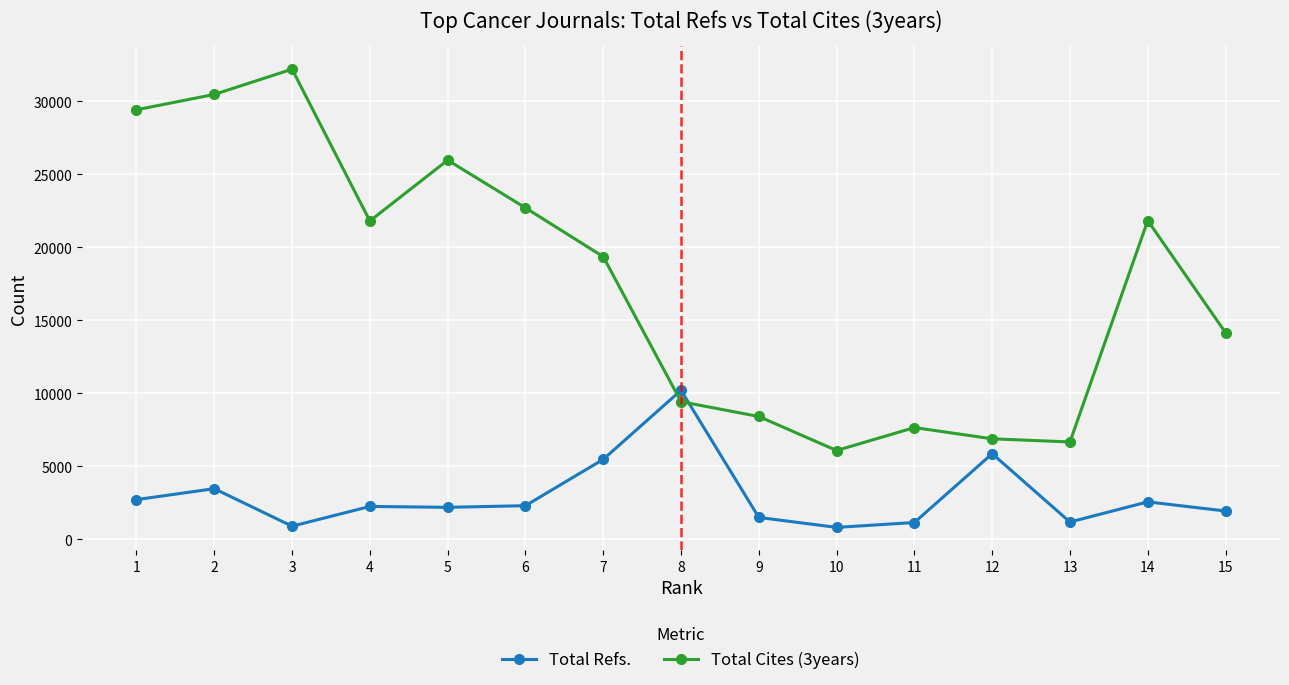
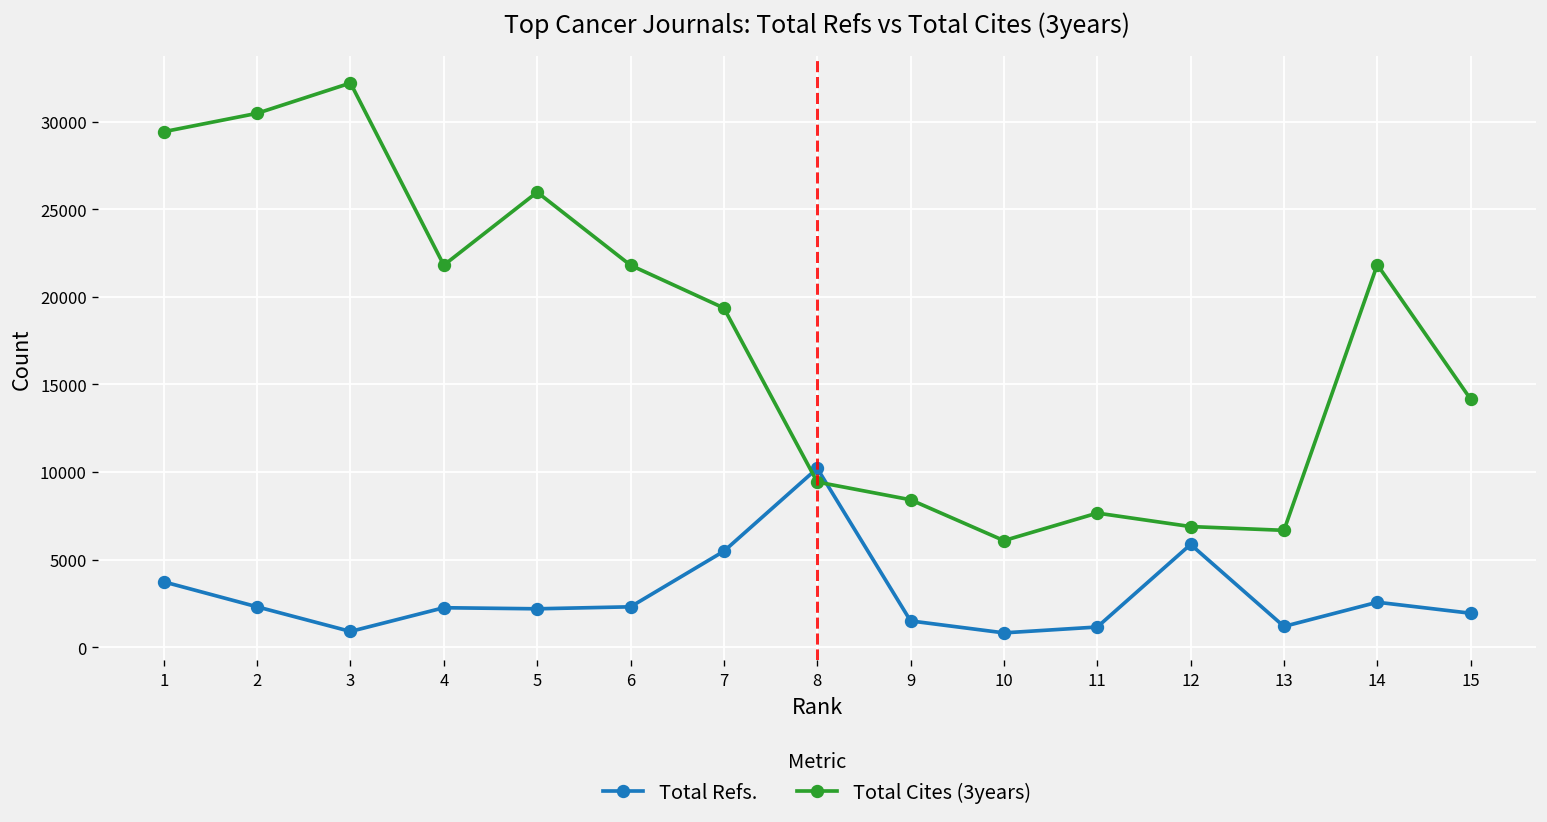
Total Refs., 1: 2700 -> 3700
Total Refs., 2: 3500 -> 2300
Total Cites (3years), 6: 22700 -> 21800
